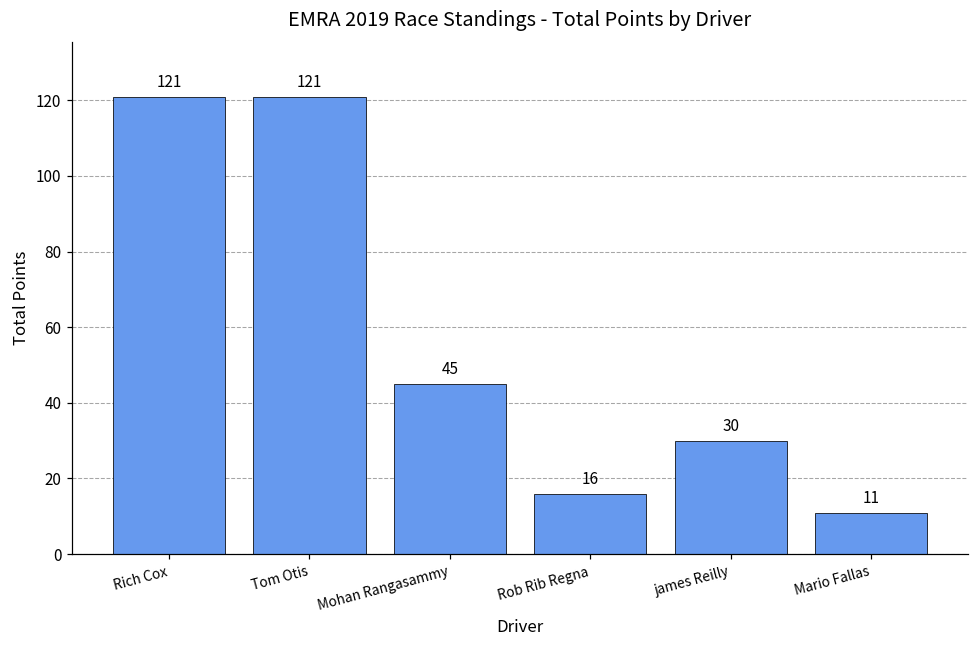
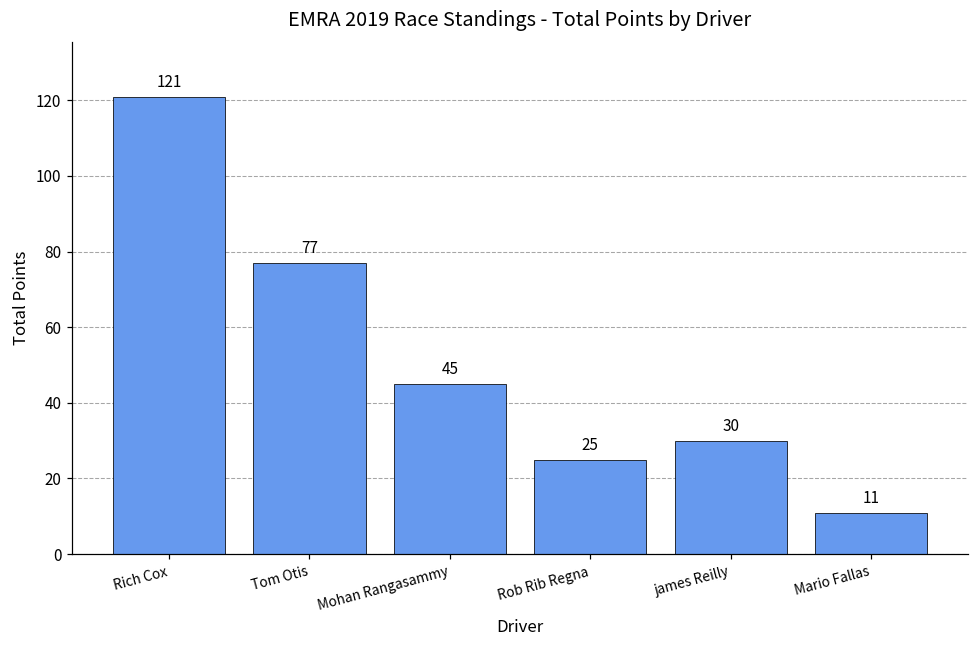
Tom Otis: 121 -> 77
Rob Rib Regna: 16 -> 25
